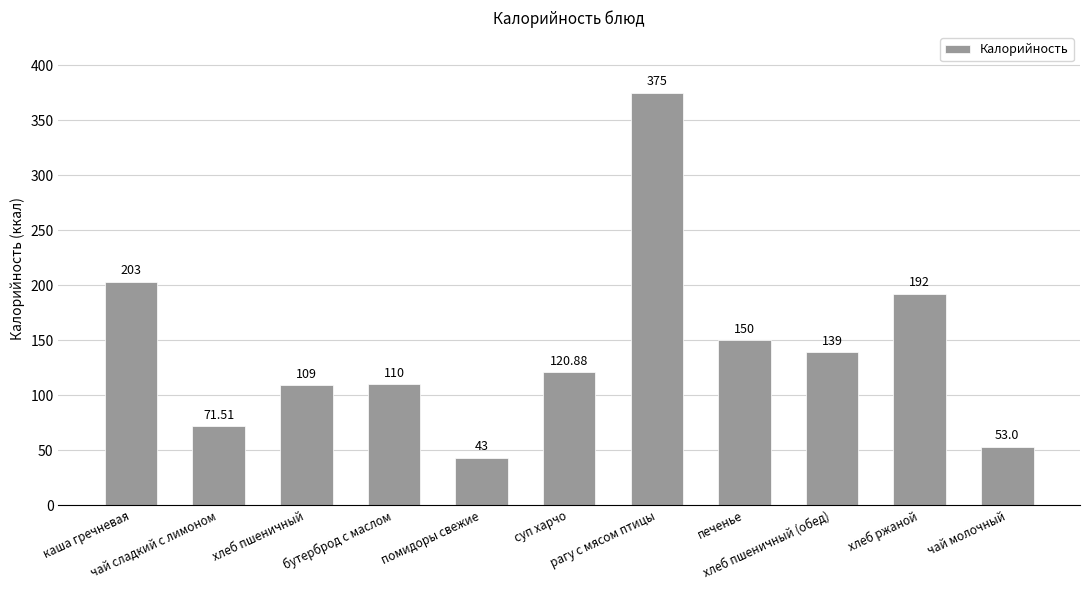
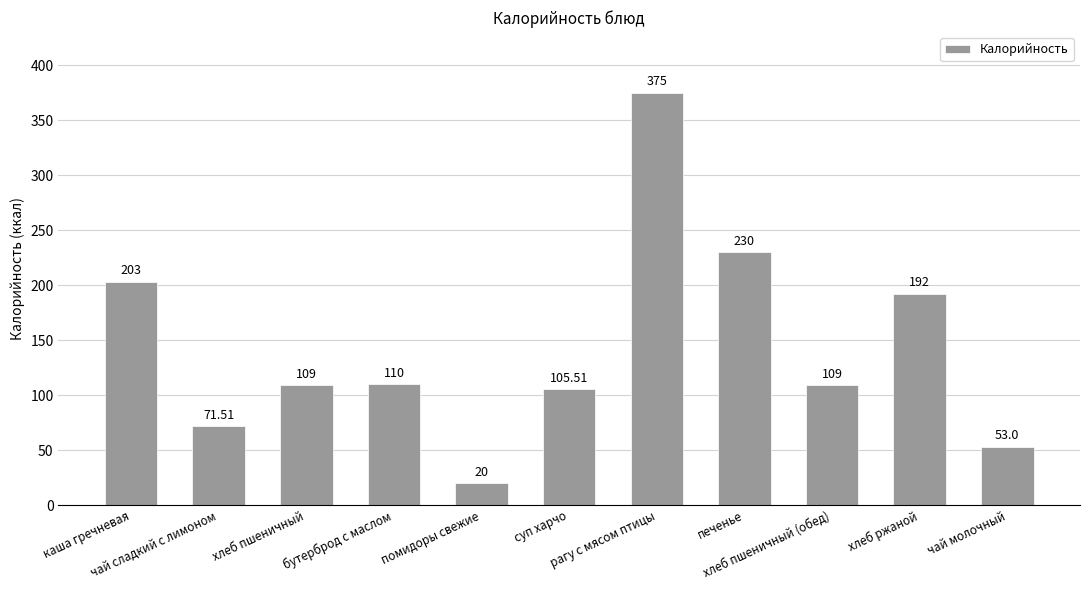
помидоры свежие: 43 -> 20
суп харчо: 120.88 -> 105.51
печенье: 150 -> 230
хлеб пшеничный (обед): 139 -> 109
